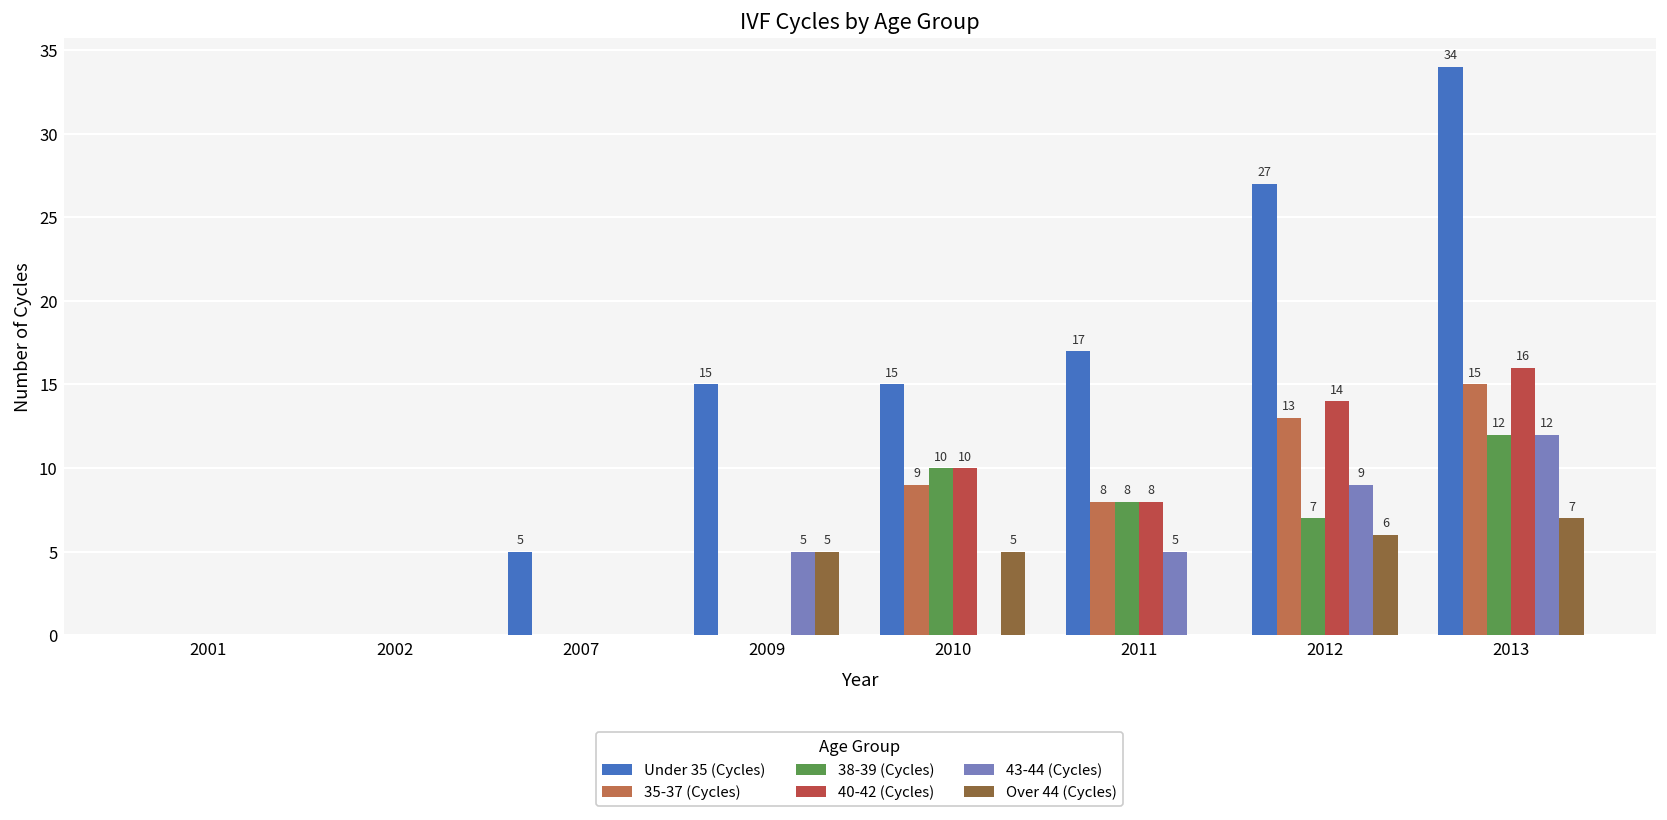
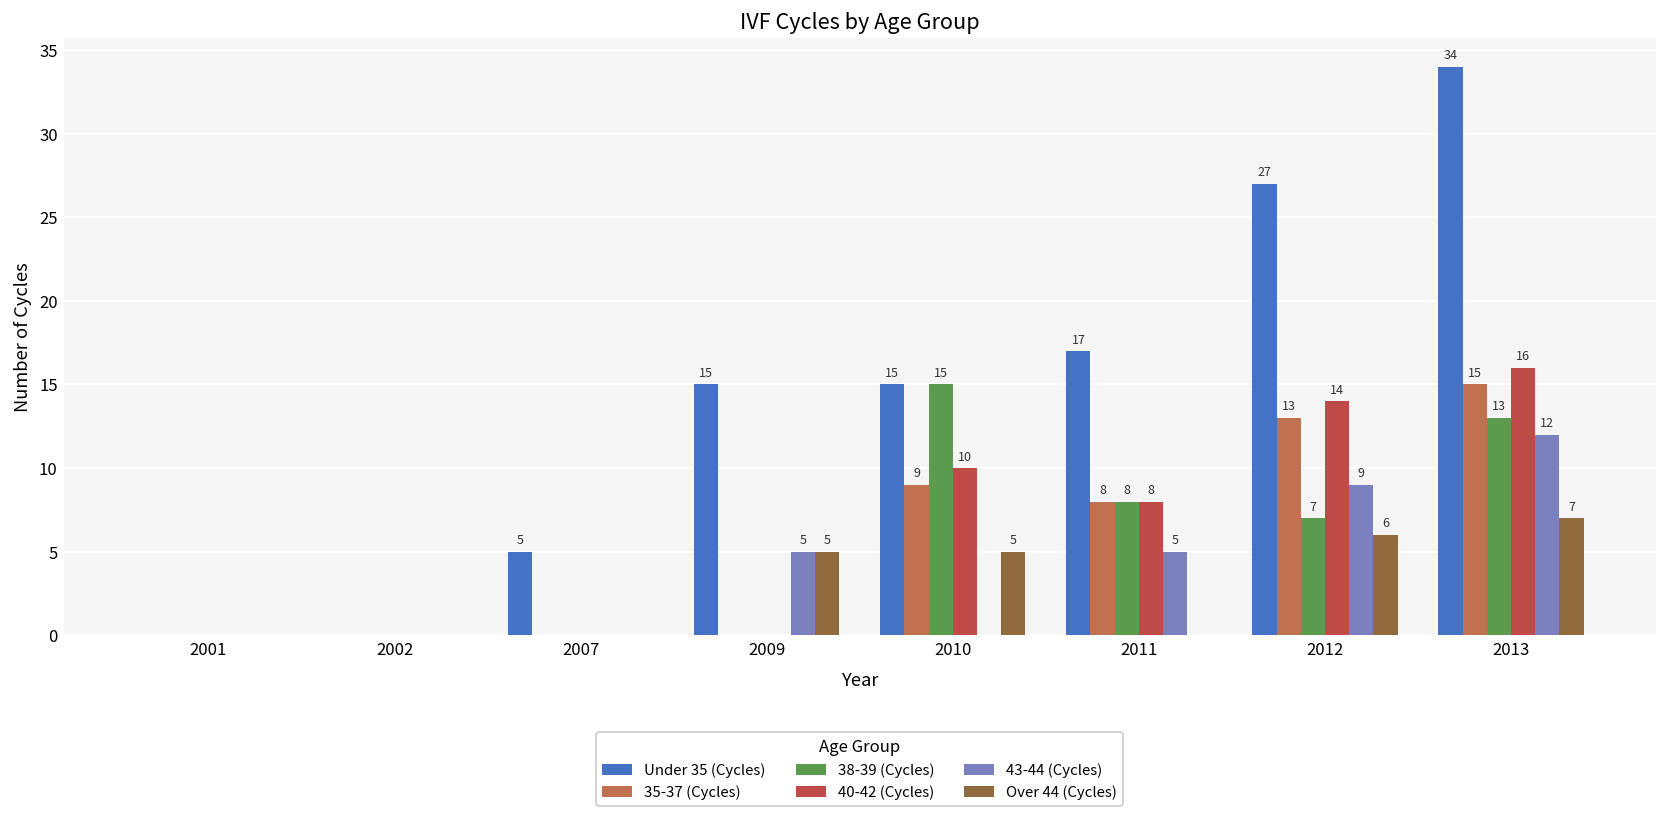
38-39 (Cycles), 2010: 10 -> 15
38-39 (Cycles), 2013: 12 -> 13
